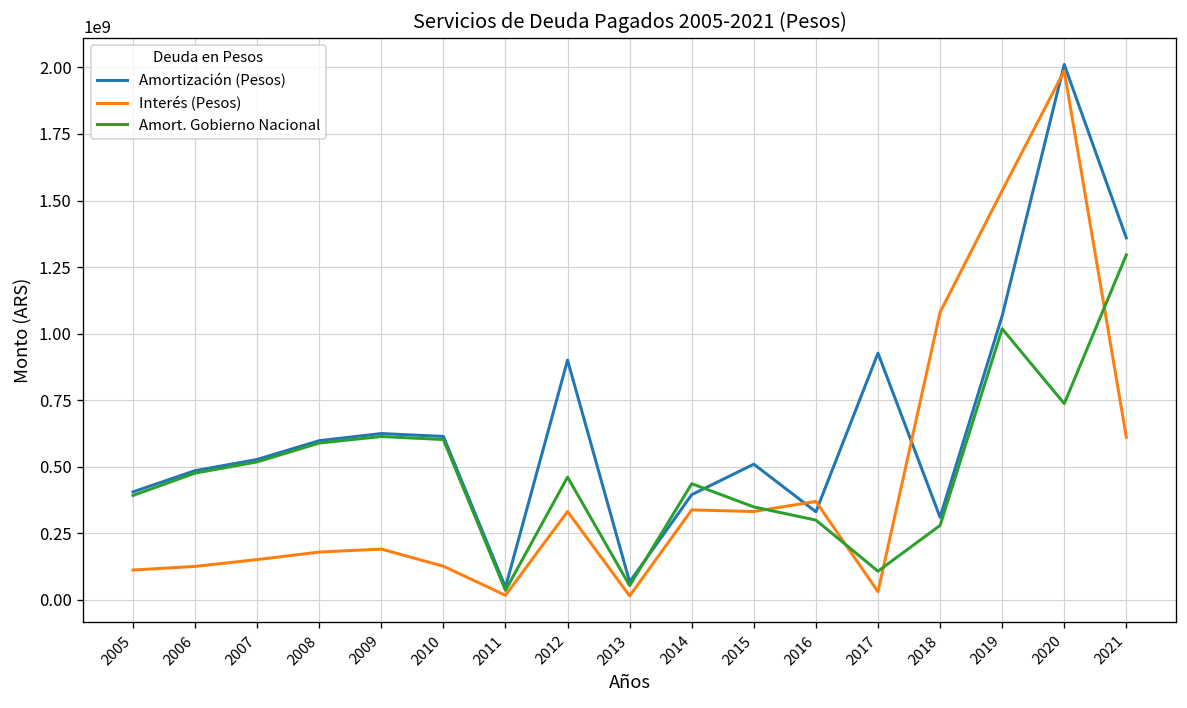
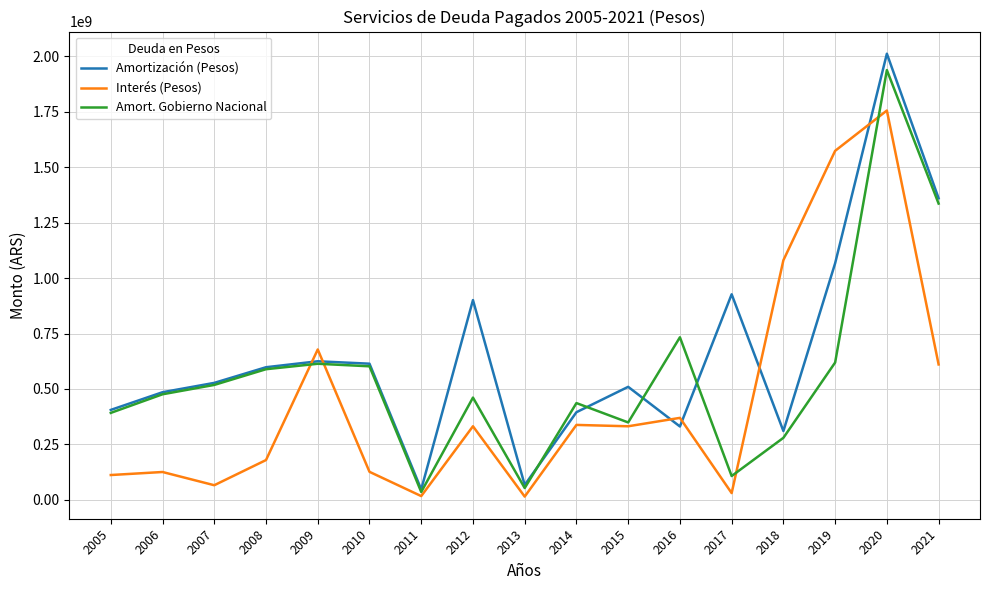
Interés (Pesos), 2007: 150000000 -> 70000000
Interés (Pesos), 2009: 190000000 -> 680000000
Amort. Gobierno Nacional, 2016: 300000000 -> 730000000
Interés (Pesos), 2019: 1540000000 -> 1570000000
Amort. Gobierno Nacional, 2019: 1020000000 -> 620000000
Interés (Pesos), 2020: 1990000000 -> 1750000000
Amort. Gobierno Nacional, 2020: 740000000 -> 1940000000
Amort. Gobierno Nacional, 2021: 1300000000 -> 1340000000
